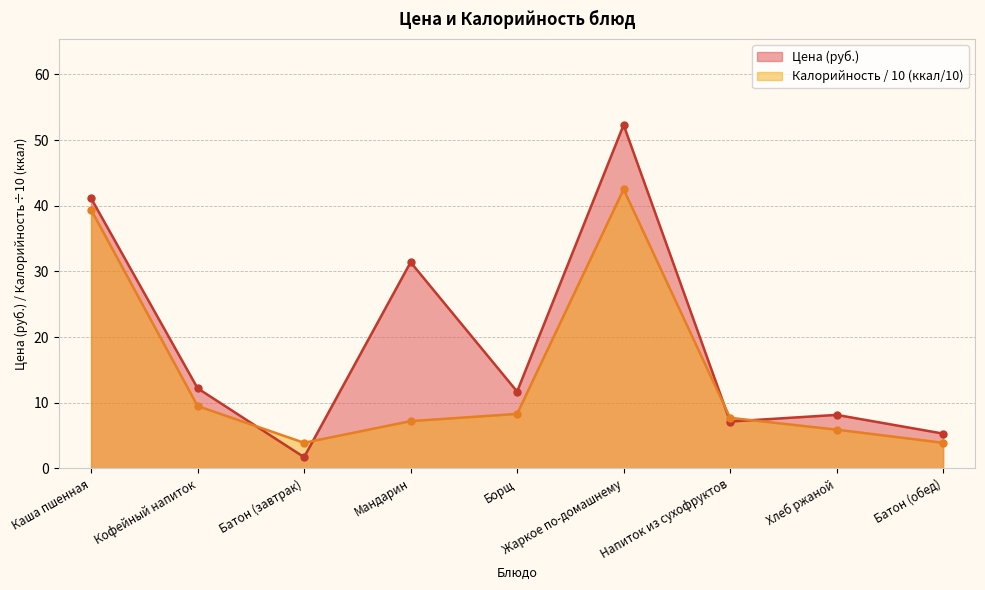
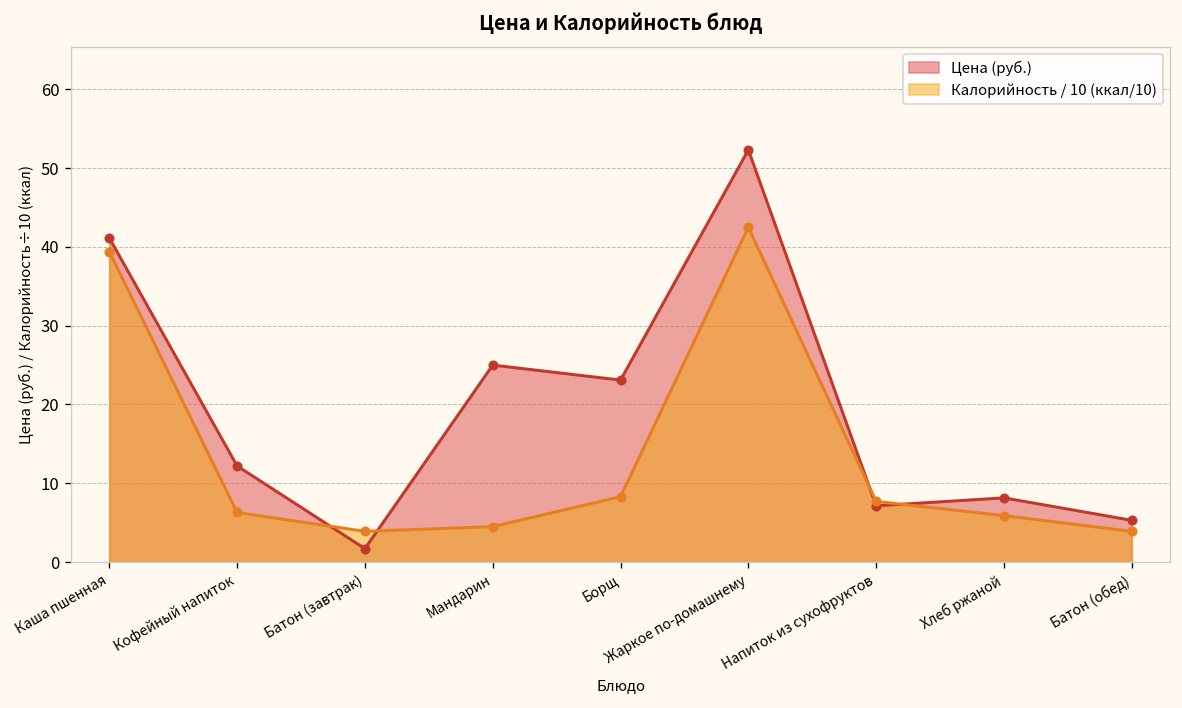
Калорийность / 10 (ккал/10), Кофейный напиток: 10 -> 6
Цена (руб.), Мандарин: 31 -> 25
Калорийность / 10 (ккал/10), Мандарин: 7 -> 5
Цена (руб.), Борщ: 12 -> 23
